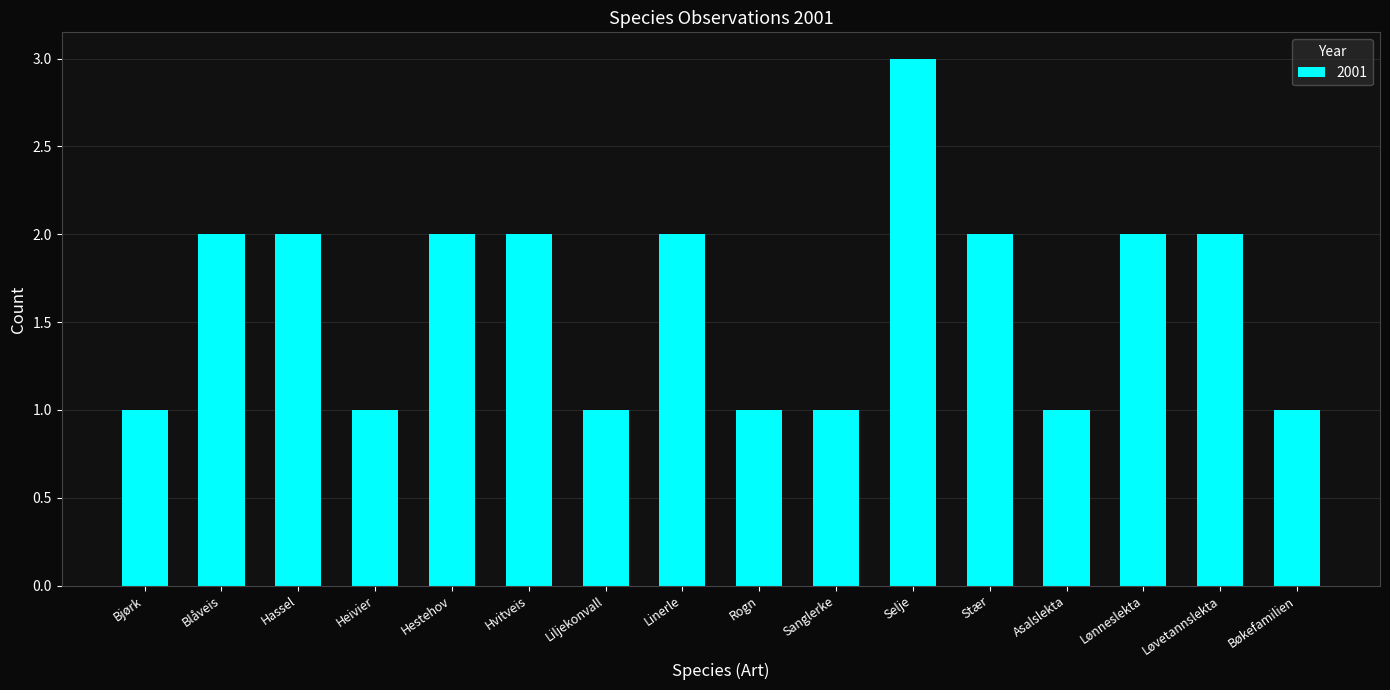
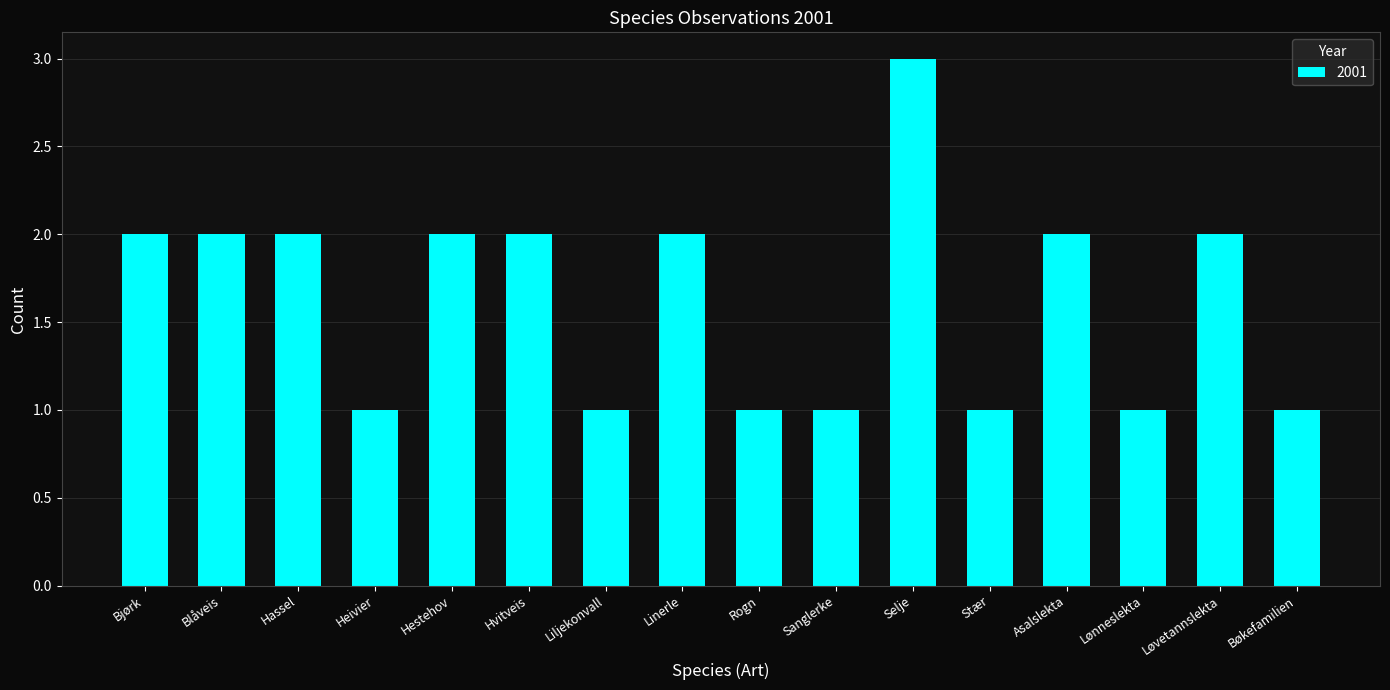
Bjørk: 1 -> 2
Stær: 2 -> 1
Asalslekta: 1 -> 2
Lønneslekta: 2 -> 1
